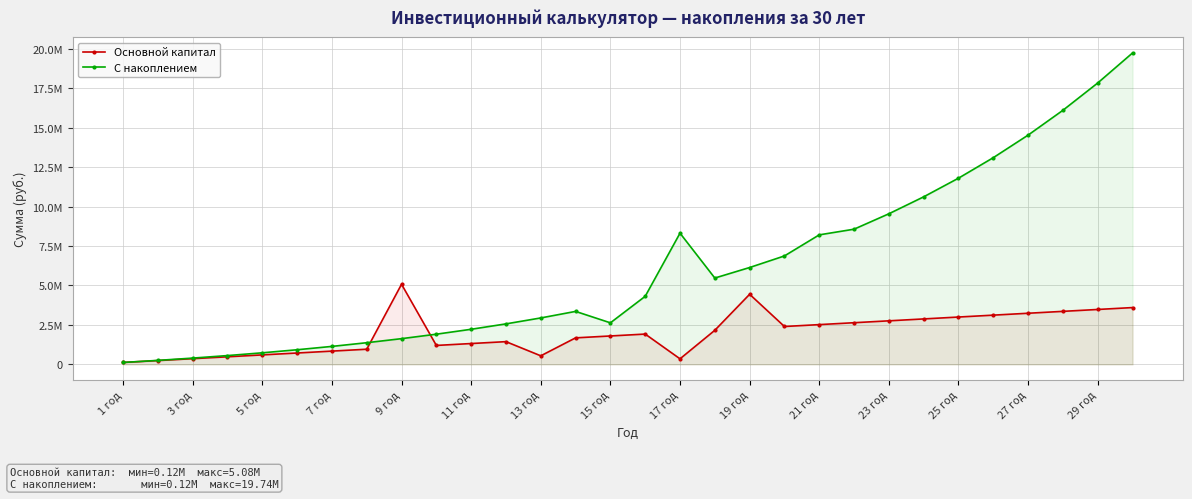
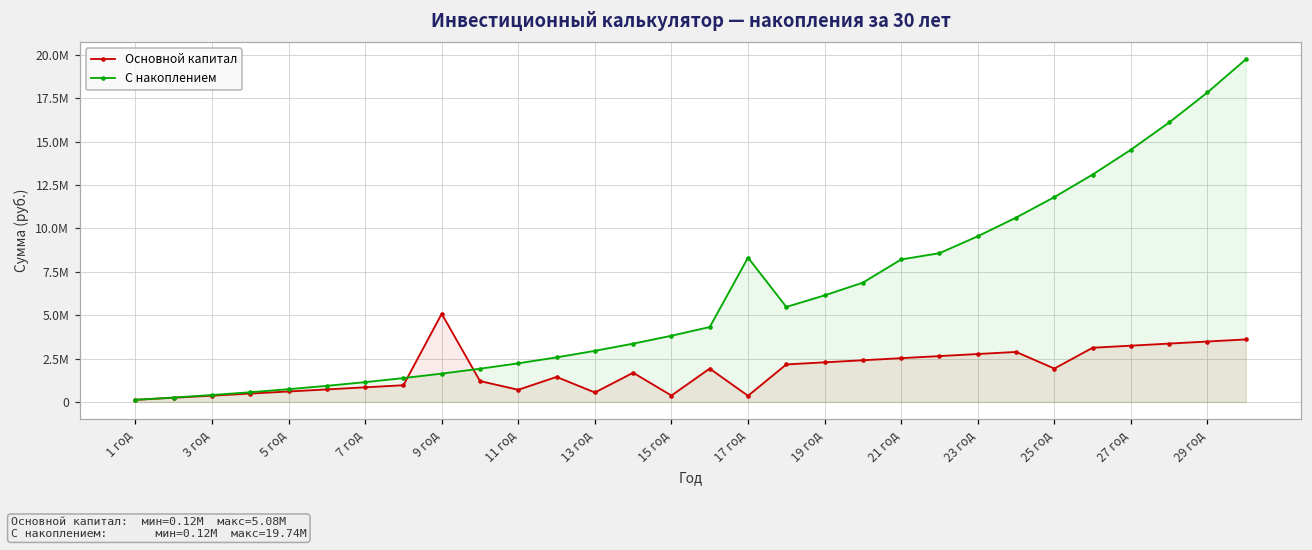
Основной капитал, 11 год: 1300000 -> 700000
Основной капитал, 15 год: 1800000 -> 400000
С накоплением, 15 год: 2600000 -> 3800000
Основной капитал, 19 год: 4400000 -> 2300000
Основной капитал, 25 год: 3000000 -> 1900000
